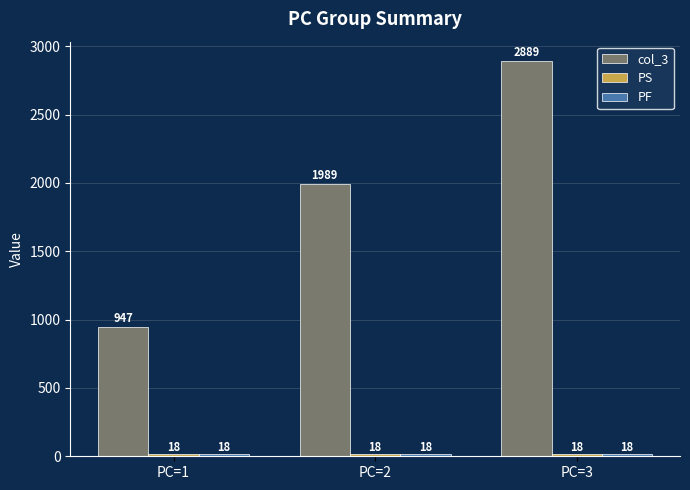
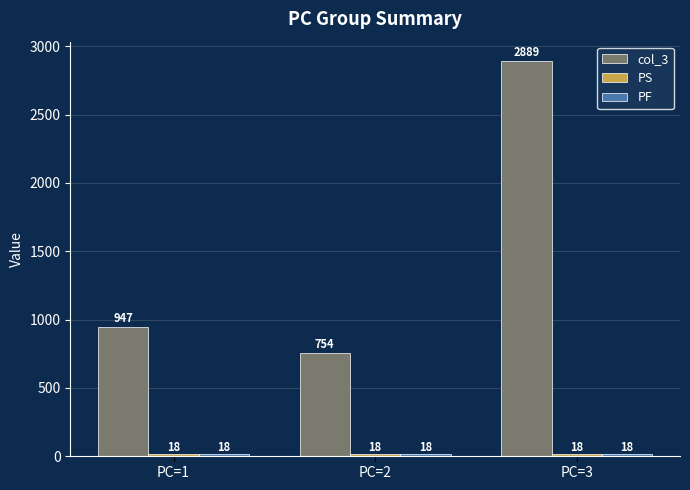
col_3, PC=2: 1989 -> 754
